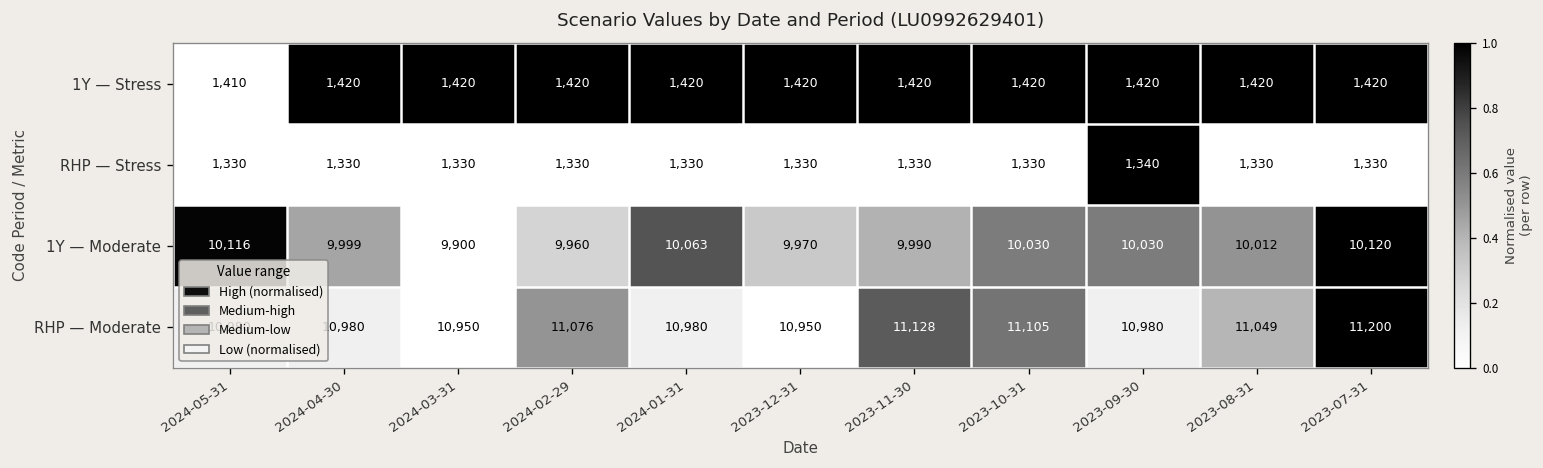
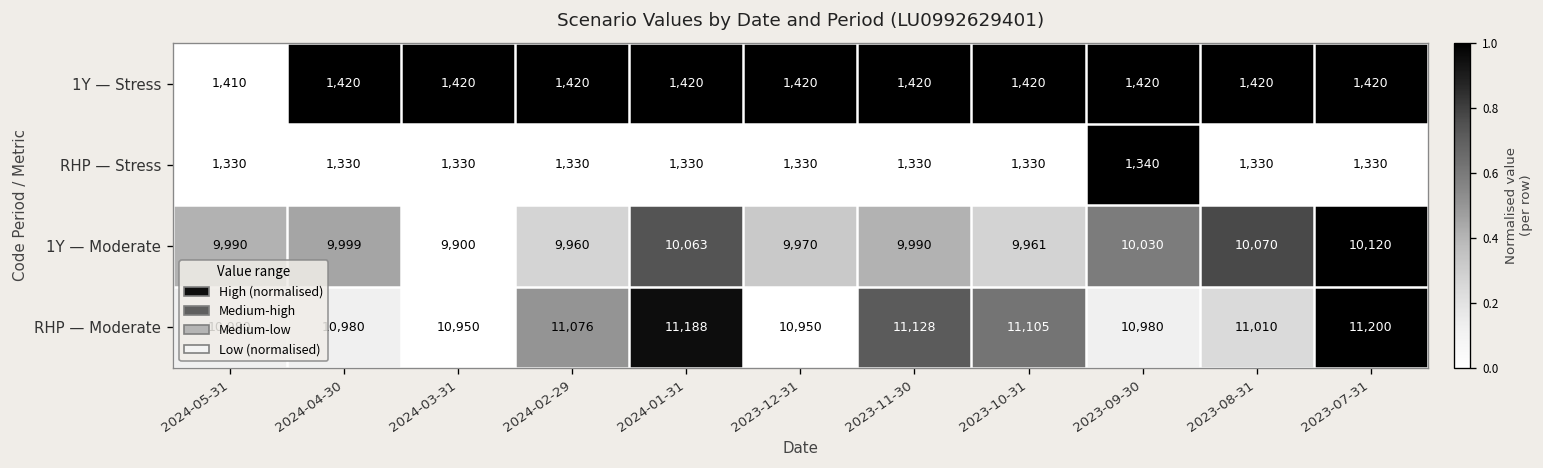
1Y — Moderate, 2024-05-31: 10,116 -> 9,990
1Y — Moderate, 2023-10-31: 10,030 -> 9,961
1Y — Moderate, 2023-08-31: 10,012 -> 10,070
RHP — Moderate, 2024-01-31: 10,980 -> 11,188
RHP — Moderate, 2023-08-31: 11,049 -> 11,010
